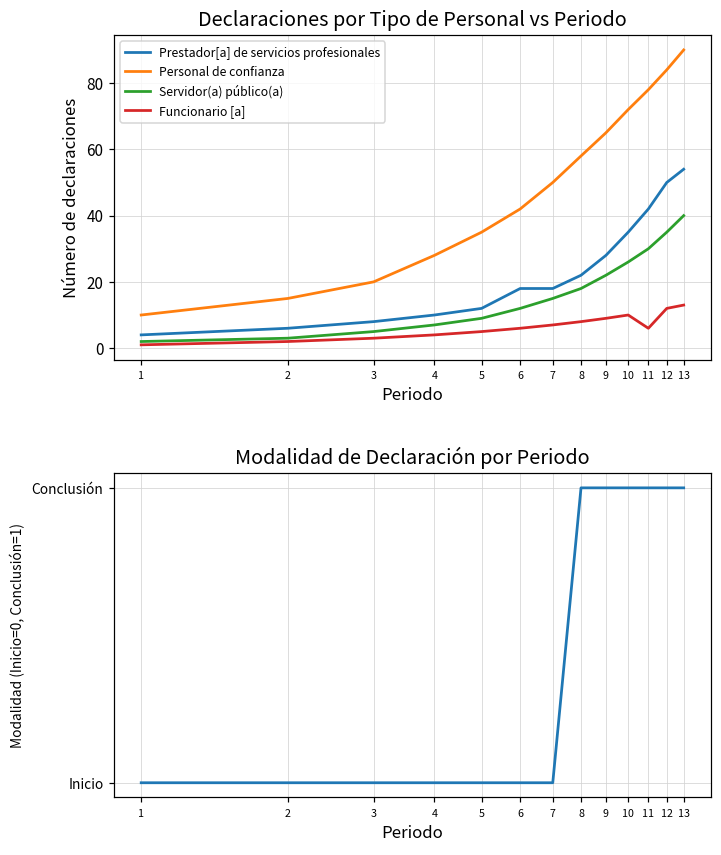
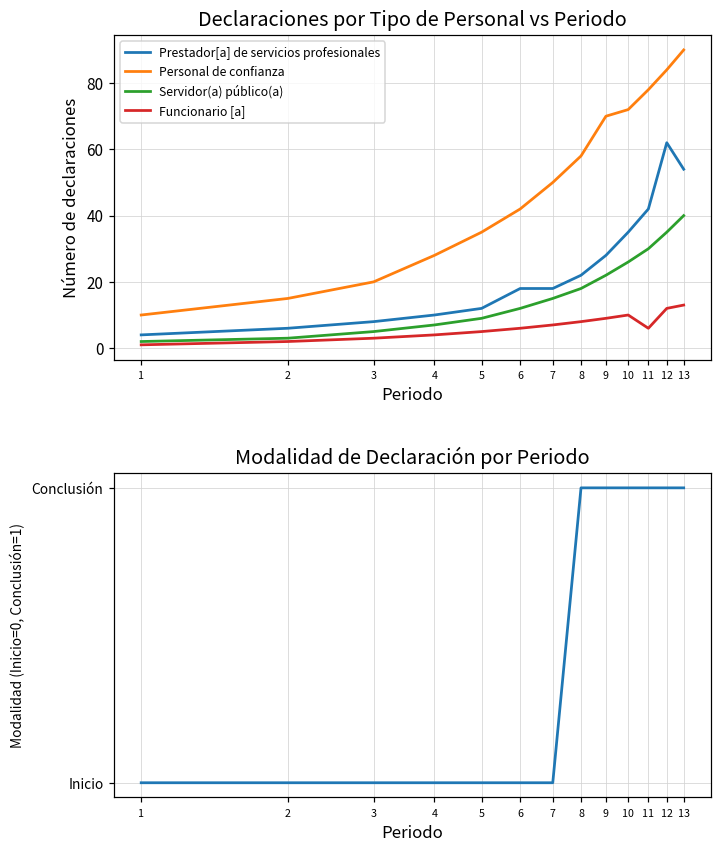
Declaraciones por Tipo de Personal vs Periodo, Personal de confianza, 9: 65 -> 70
Declaraciones por Tipo de Personal vs Periodo, Prestador[a] de servicios profesionales, 12: 50 -> 62
